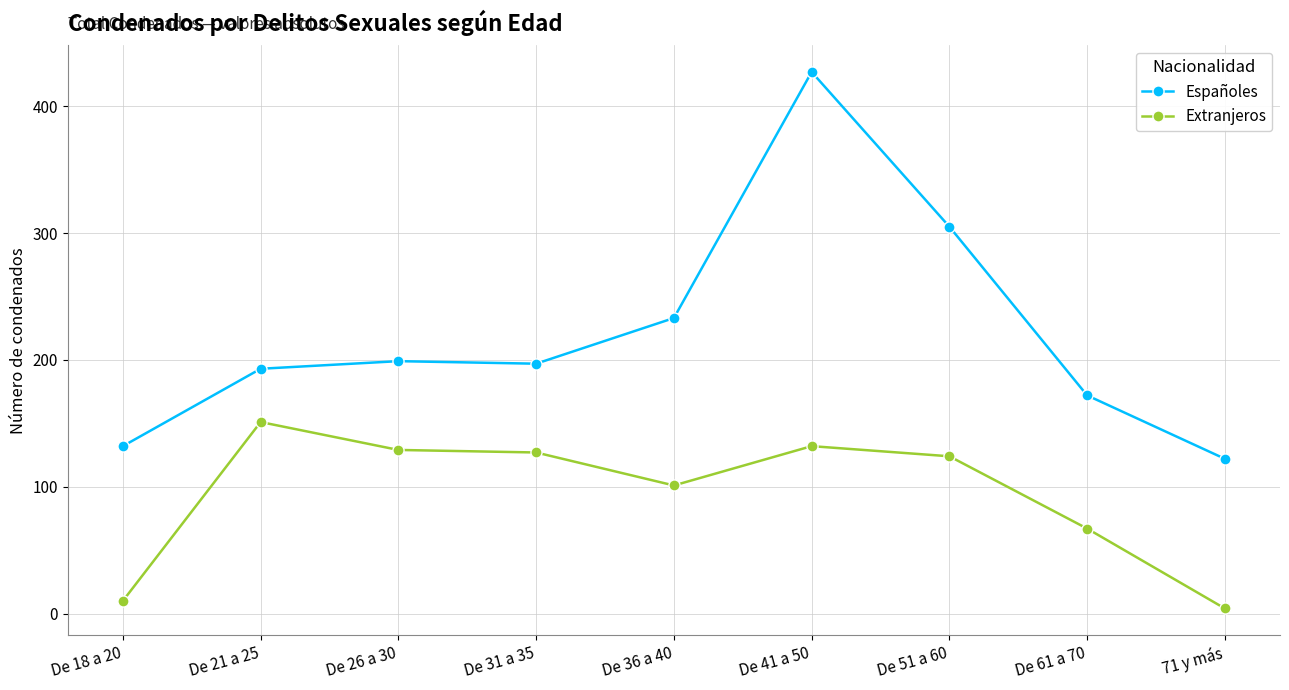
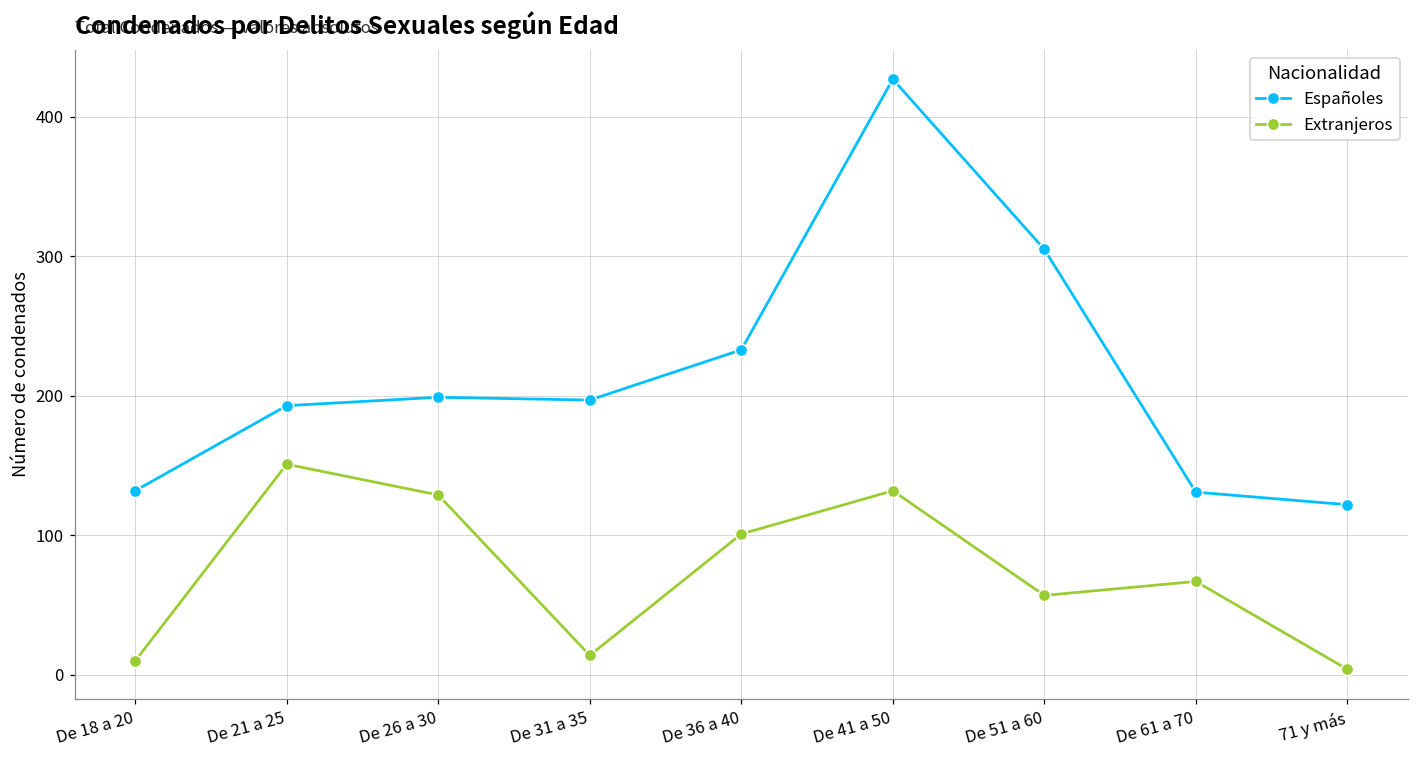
Extranjeros, De 31 a 35: 127 -> 14
Extranjeros, De 51 a 60: 124 -> 57
Españoles, De 61 a 70: 172 -> 131
